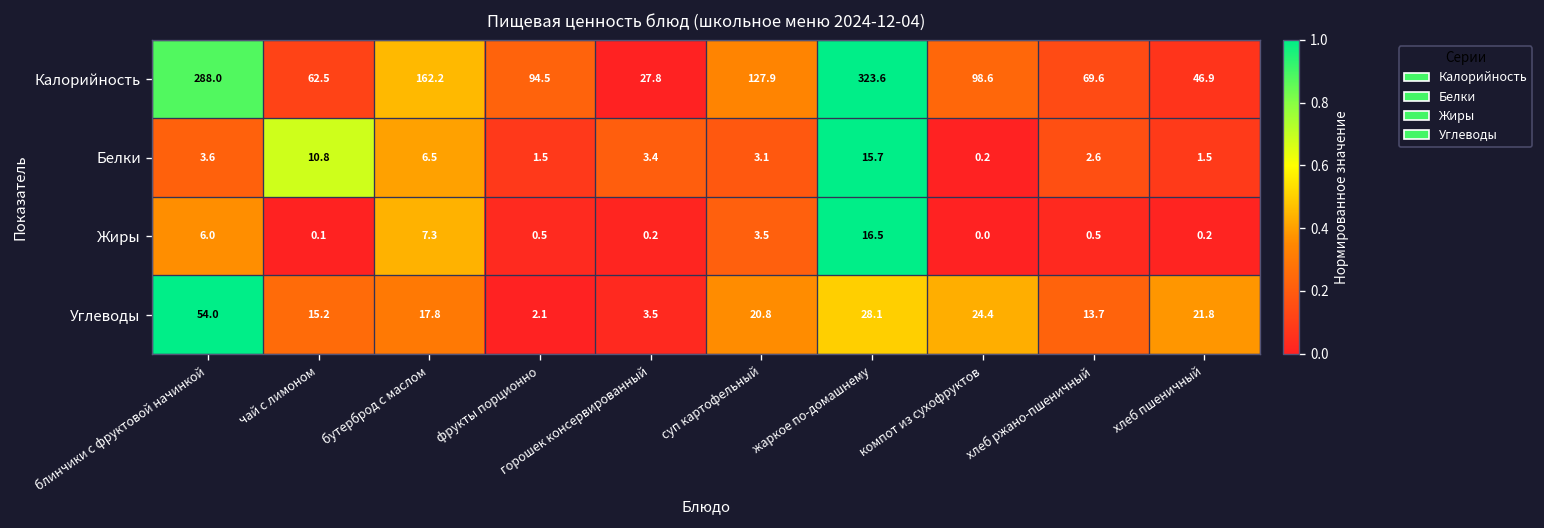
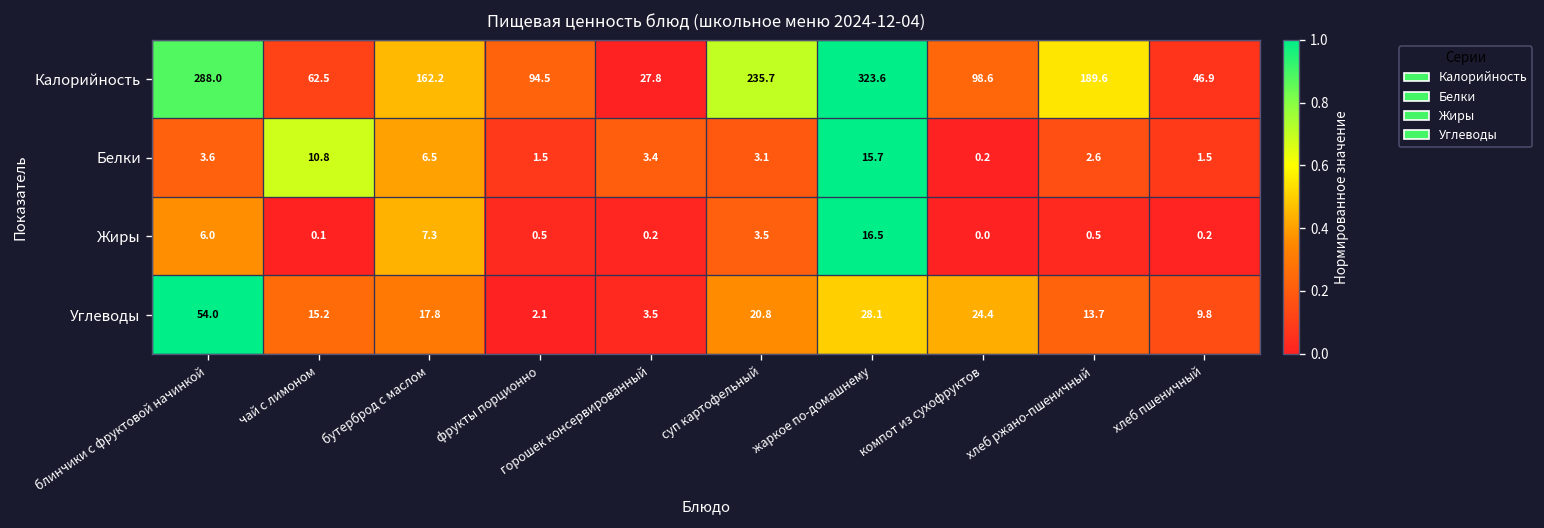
Калорийность, суп картофельный: 127.9 -> 235.7
Калорийность, хлеб ржано-пшеничный: 69.6 -> 189.6
Углеводы, хлеб пшеничный: 21.8 -> 9.8
